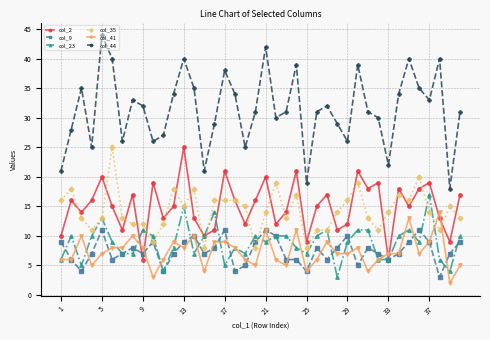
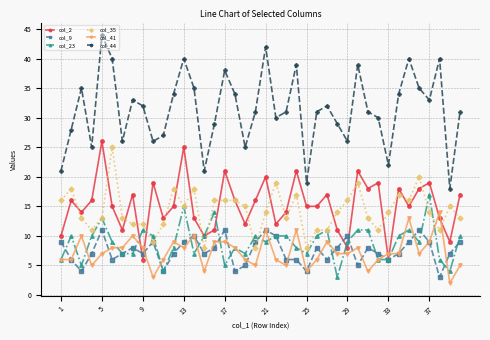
col_2, 5: 20 -> 26
col_2, 25: 9 -> 15
col_2, 29: 12 -> 8
